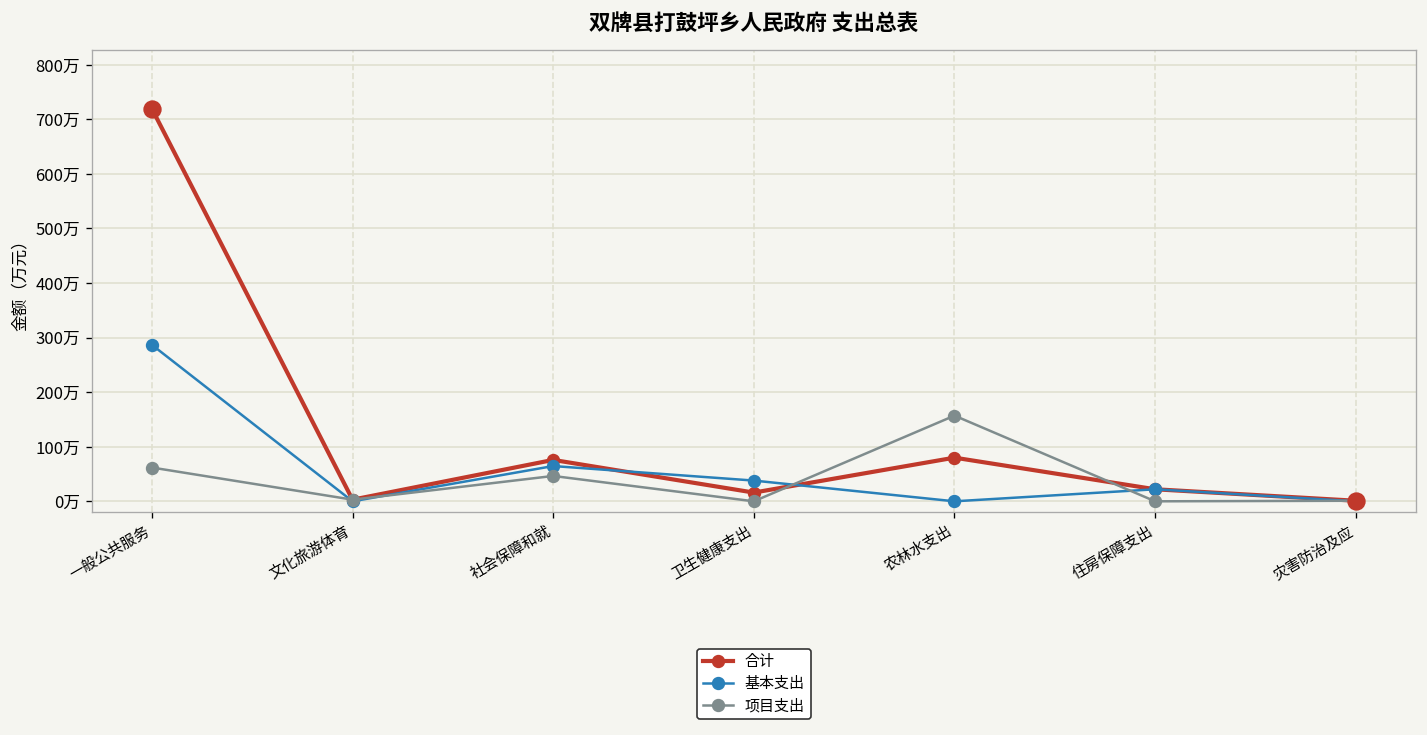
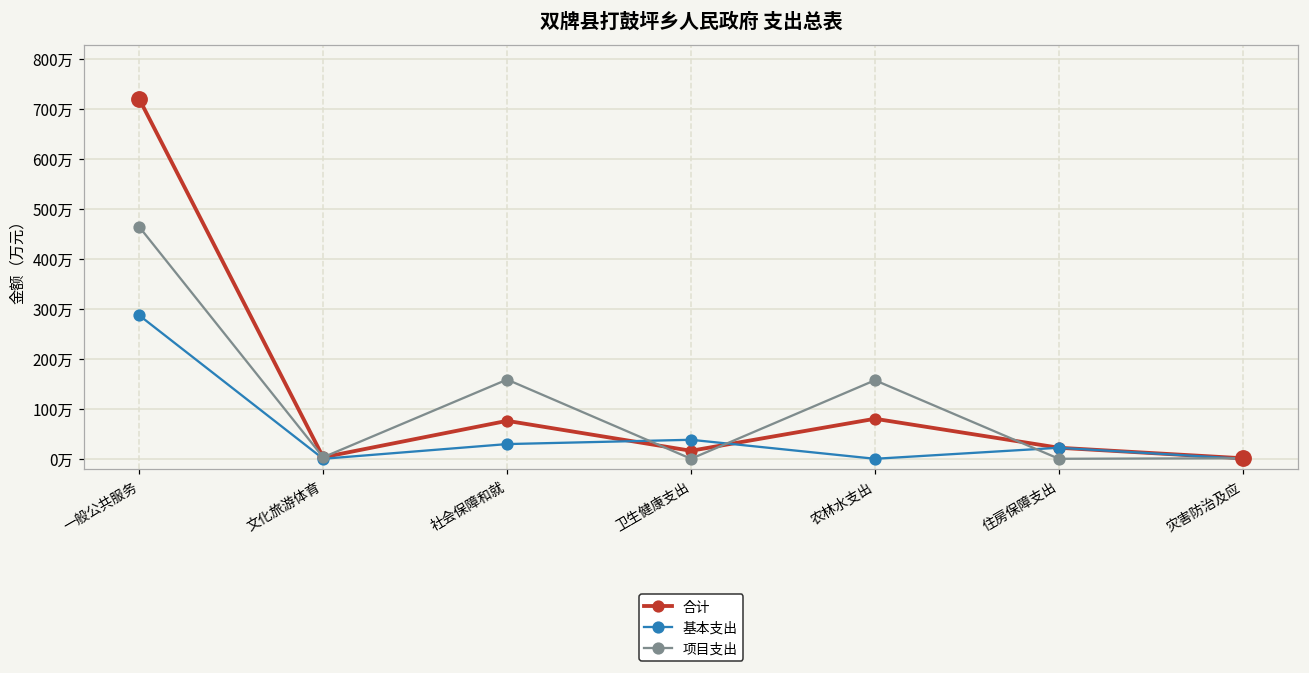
项目支出, 一般公共服务: 60万 -> 460万
基本支出, 社会保障和就: 60万 -> 30万
项目支出, 社会保障和就: 50万 -> 160万
